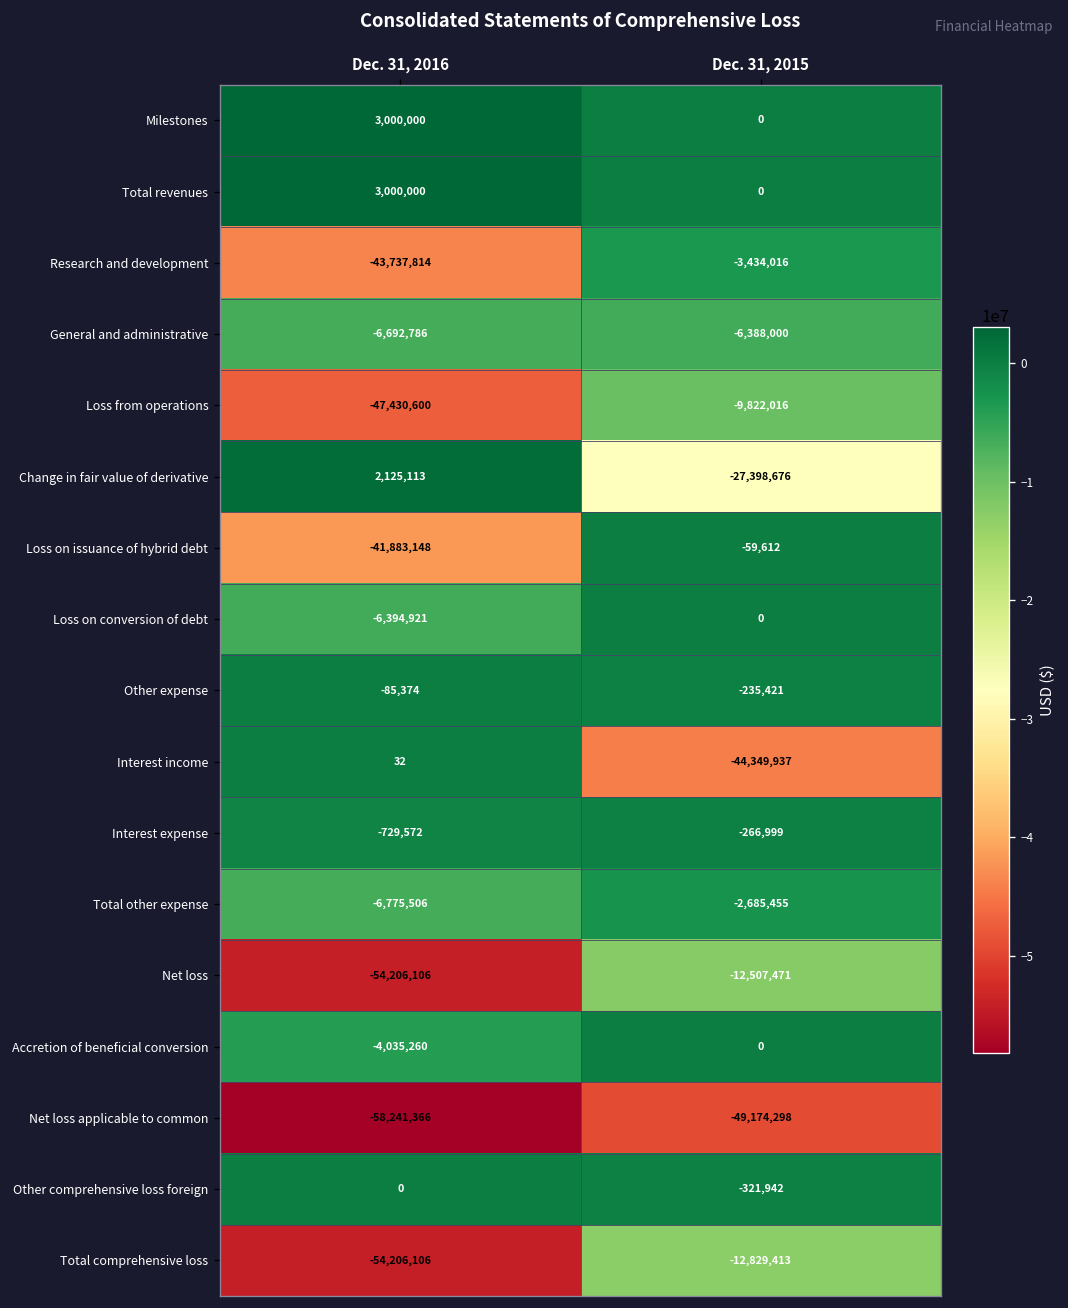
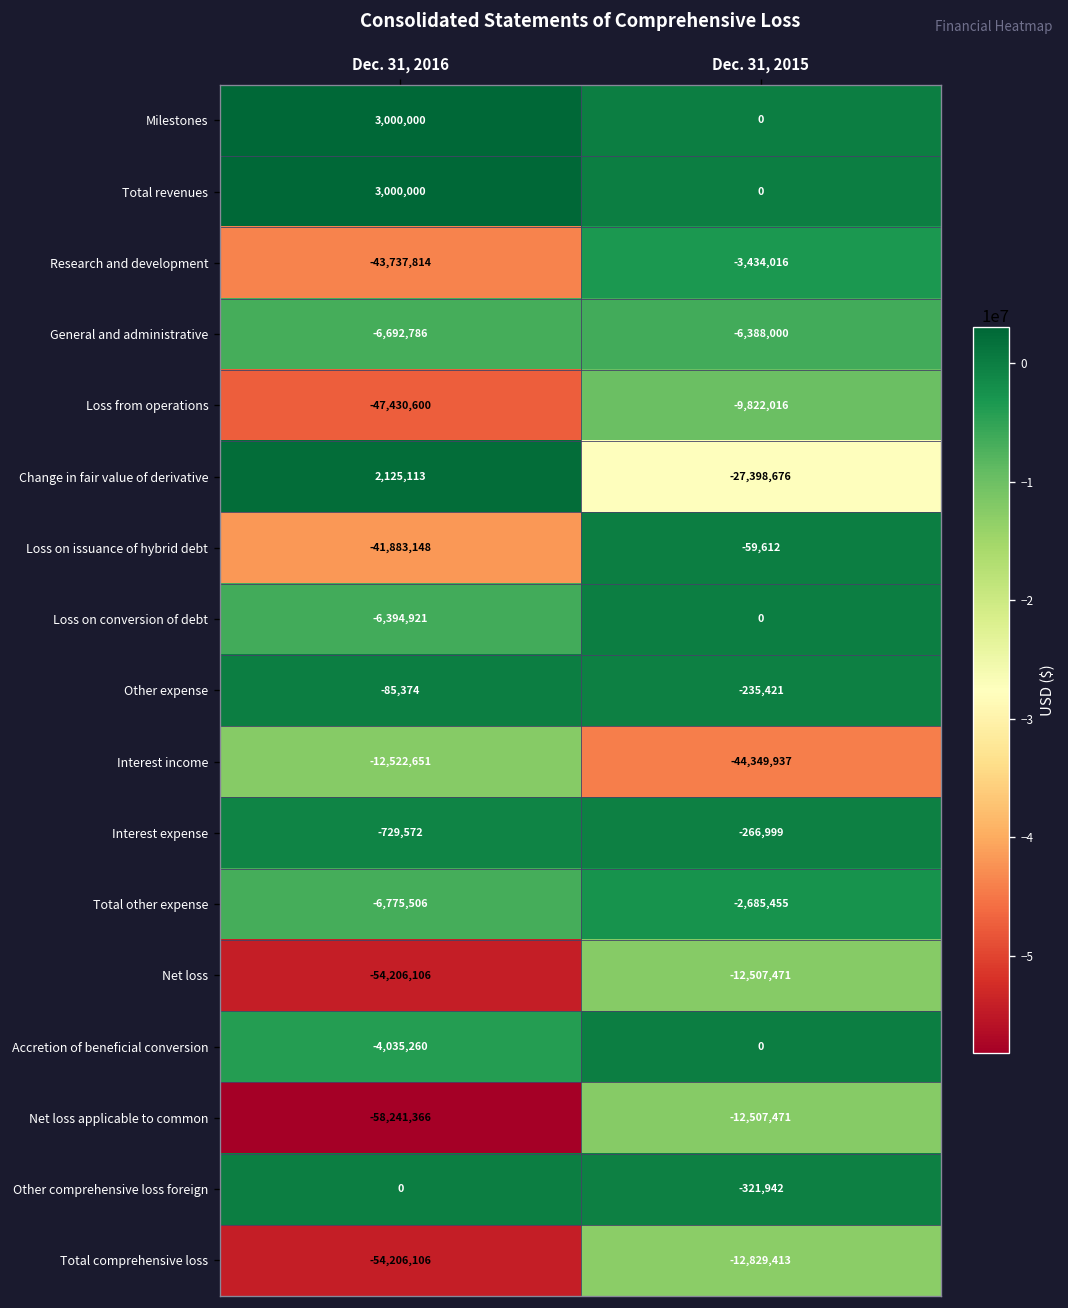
Interest income, Dec. 31, 2016: 32 -> -12,522,651
Net loss applicable to common, Dec. 31, 2015: -49,174,298 -> -12,507,471
